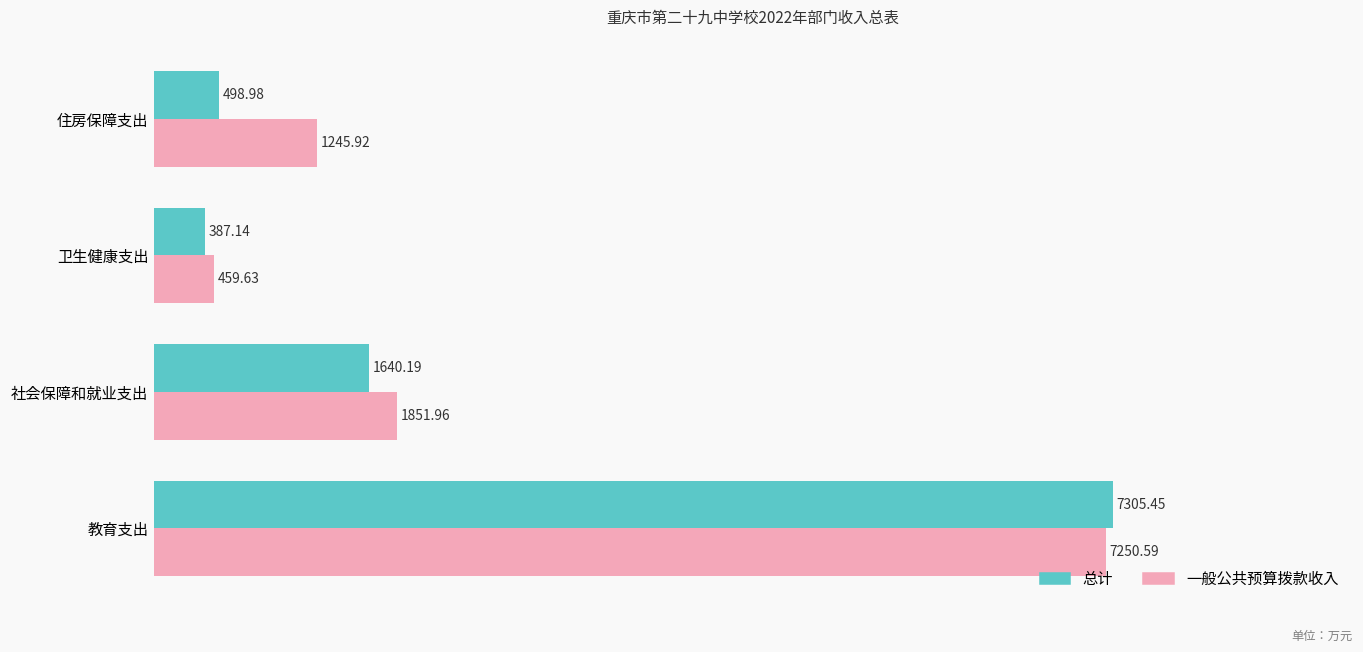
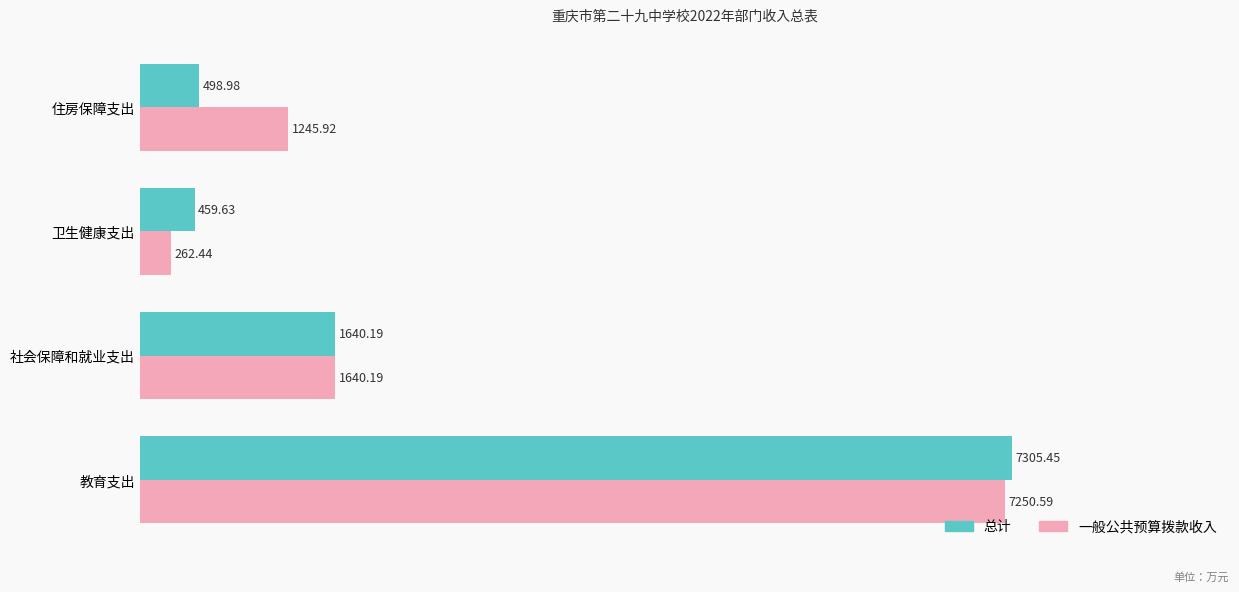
总计, 卫生健康支出: 387.14 -> 459.63
一般公共预算拨款收入, 卫生健康支出: 459.63 -> 262.44
一般公共预算拨款收入, 社会保障和就业支出: 1851.96 -> 1640.19
